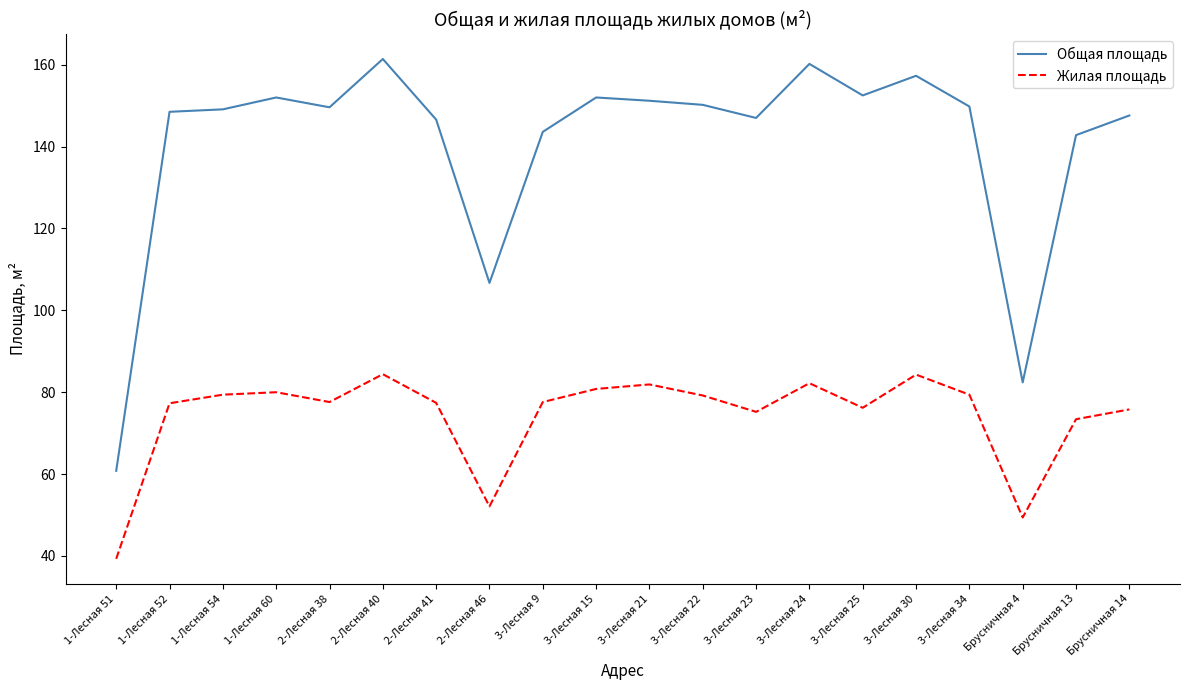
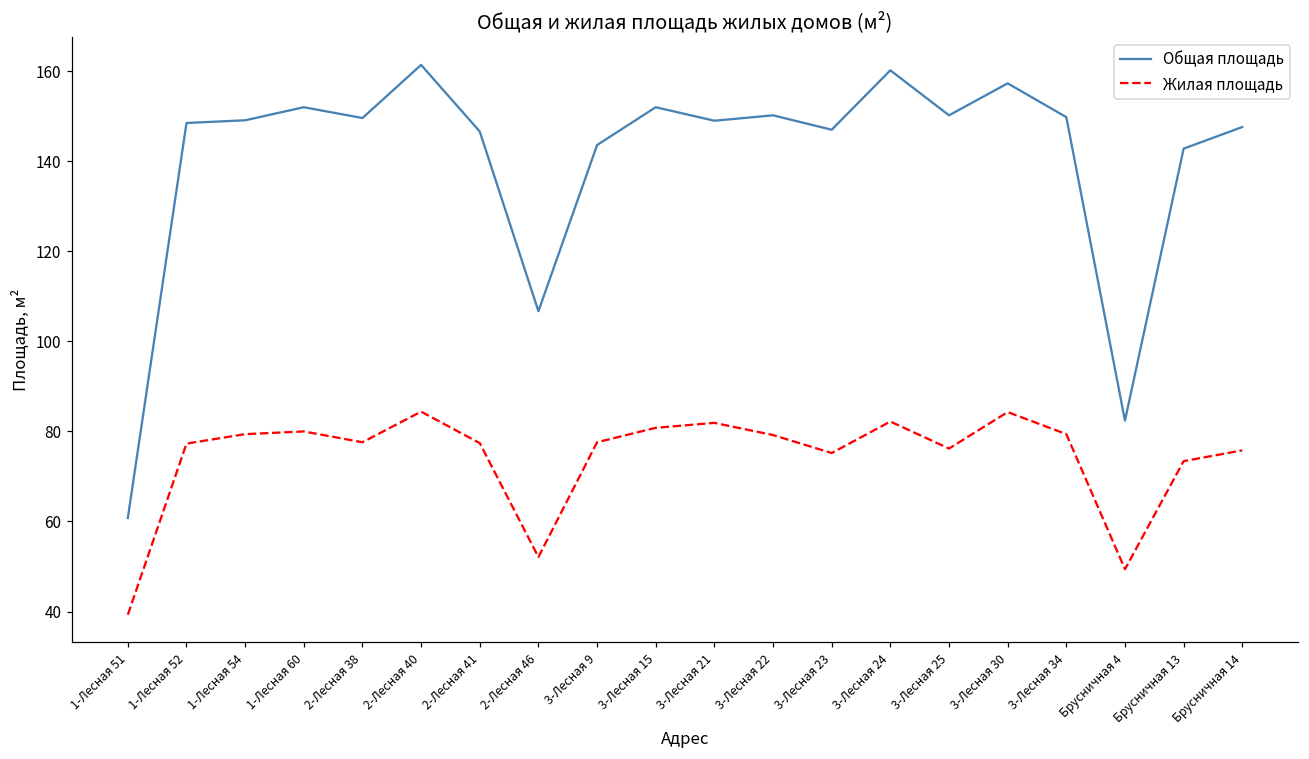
Общая площадь, 3-Лесная 21: 151 -> 149
Общая площадь, 3-Лесная 25: 153 -> 150
